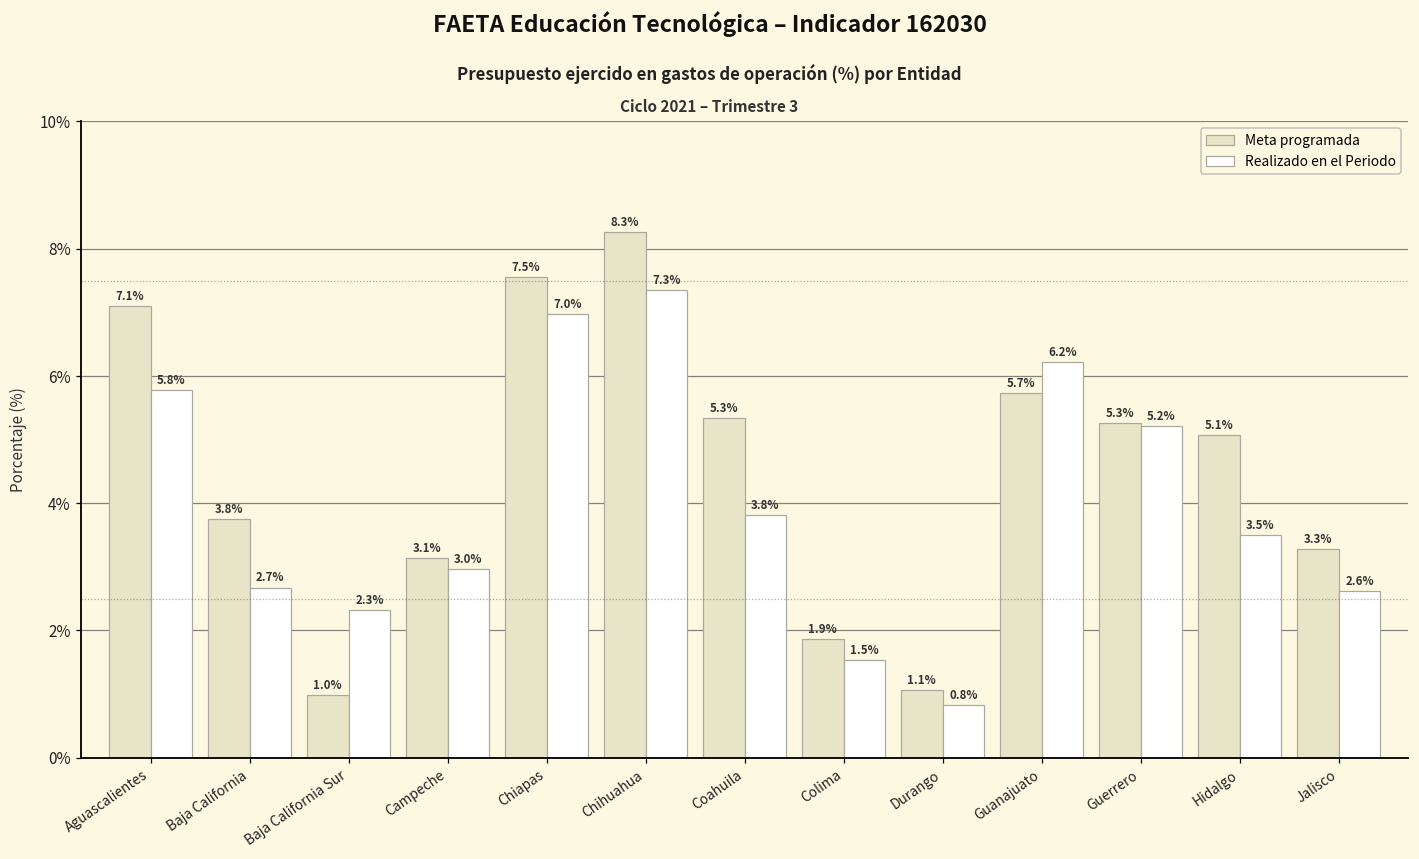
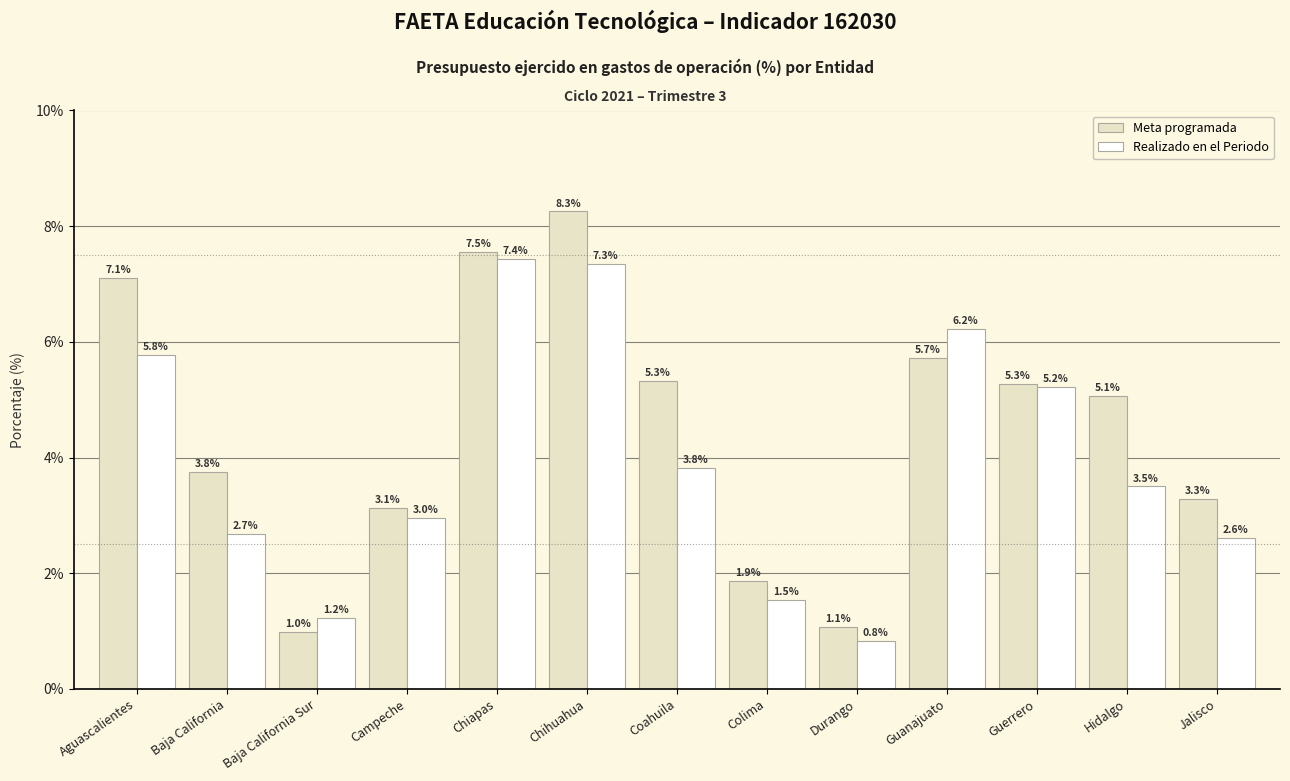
Realizado en el Periodo, Baja California Sur: 2.3% -> 1.2%
Realizado en el Periodo, Chiapas: 7.0% -> 7.4%
